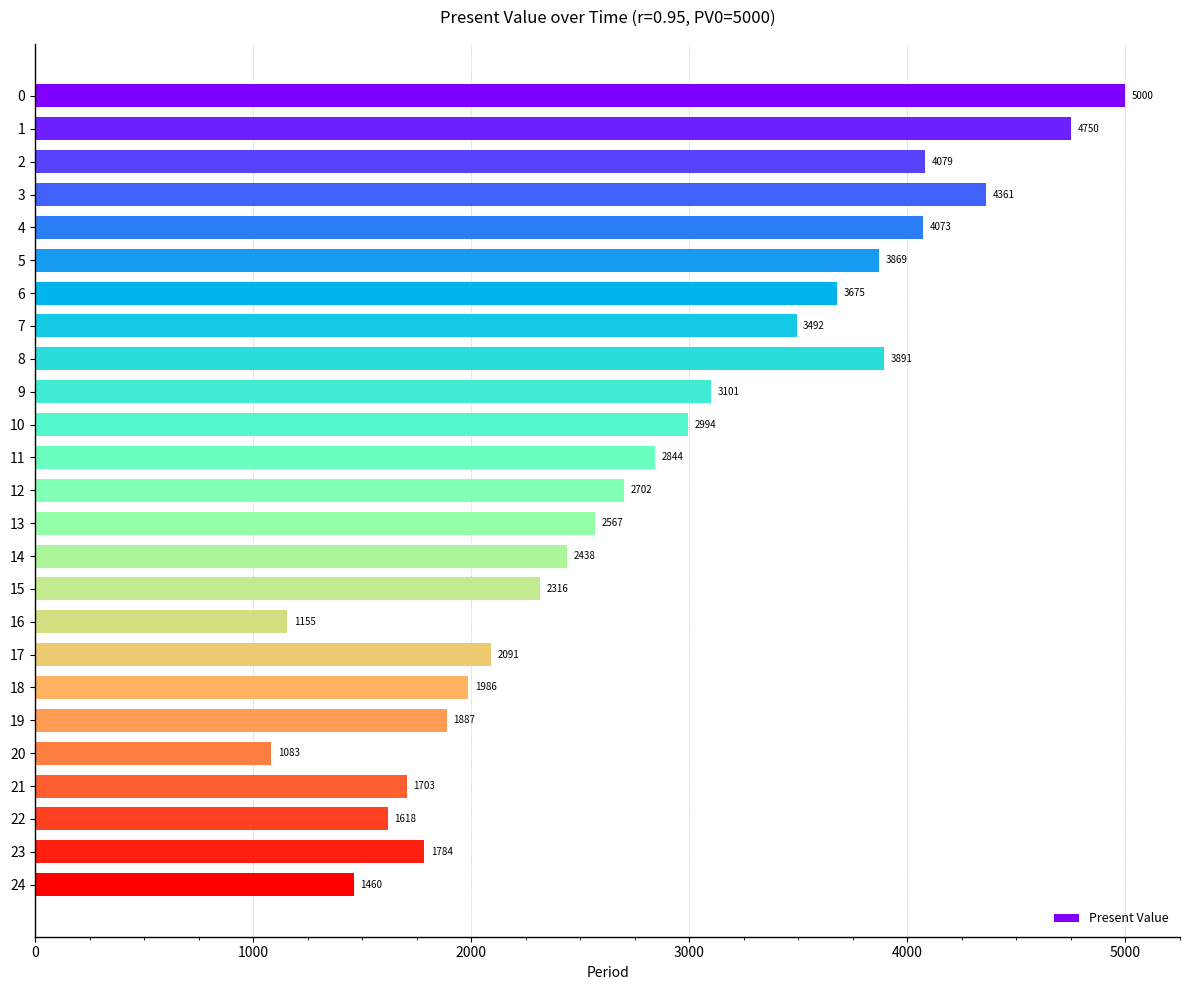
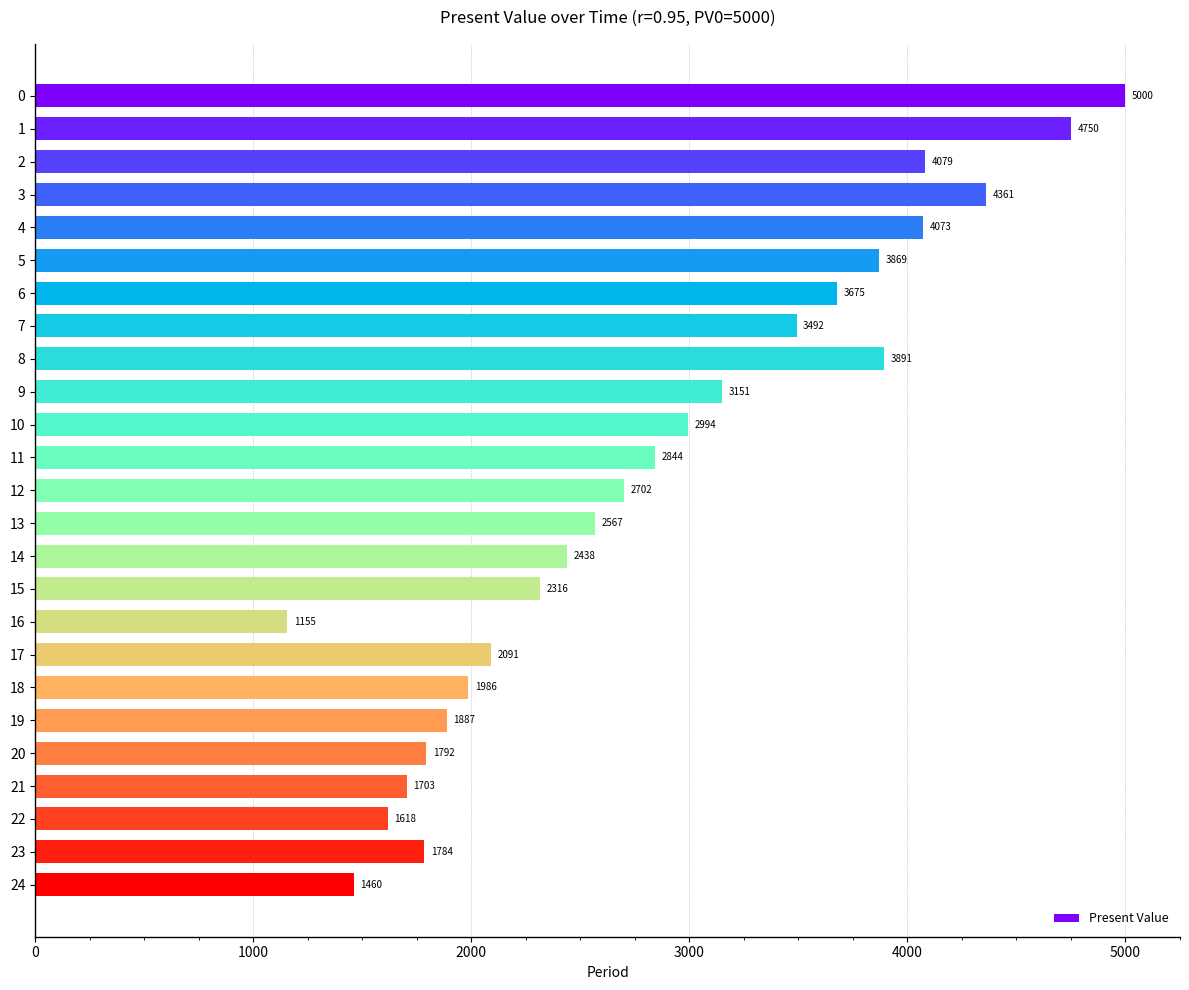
9: 3101 -> 3151
20: 1083 -> 1792
